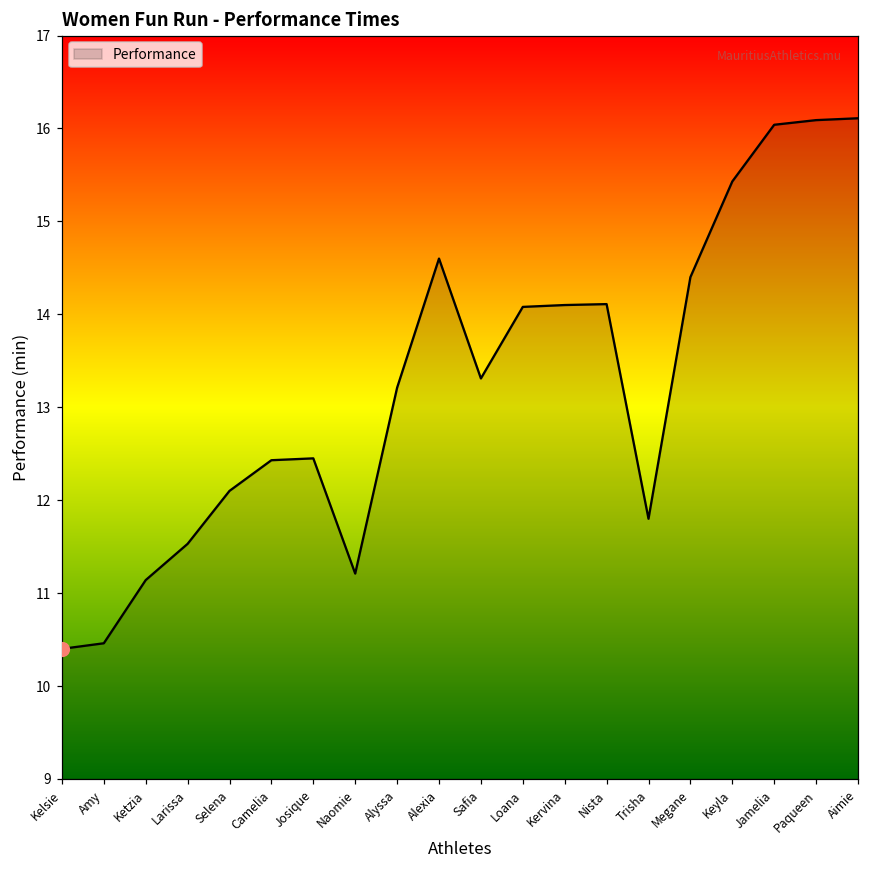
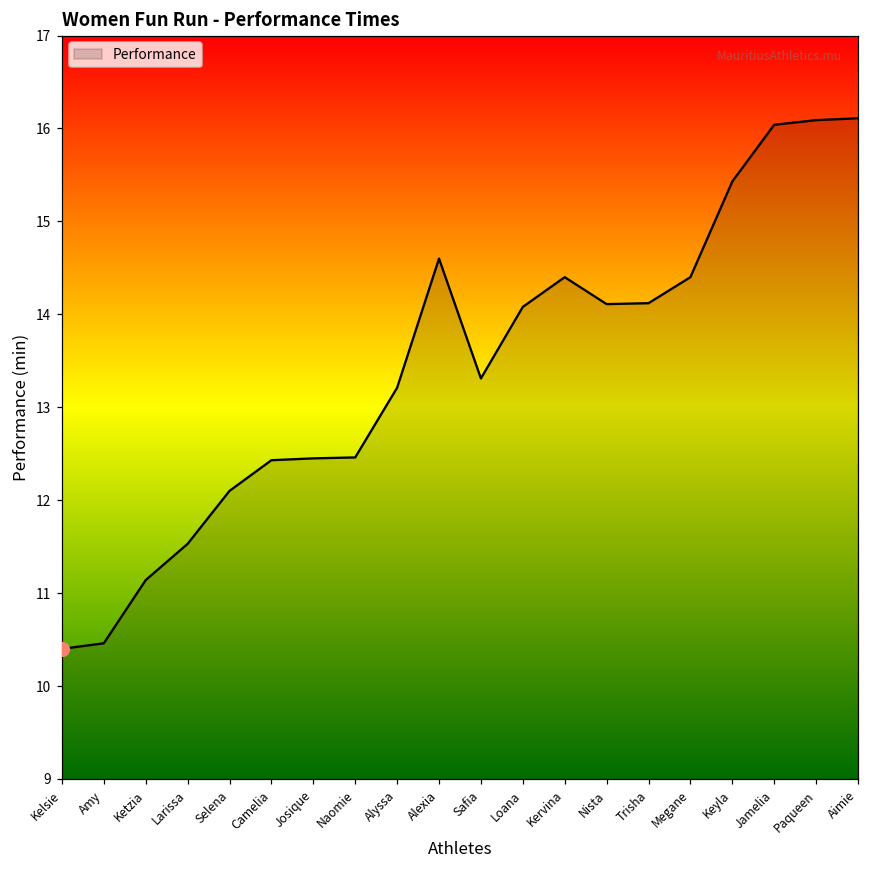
Performance, Naomie: 11.2 -> 12.5
Performance, Kervina: 14.1 -> 14.4
Performance, Trisha: 11.8 -> 14.1
